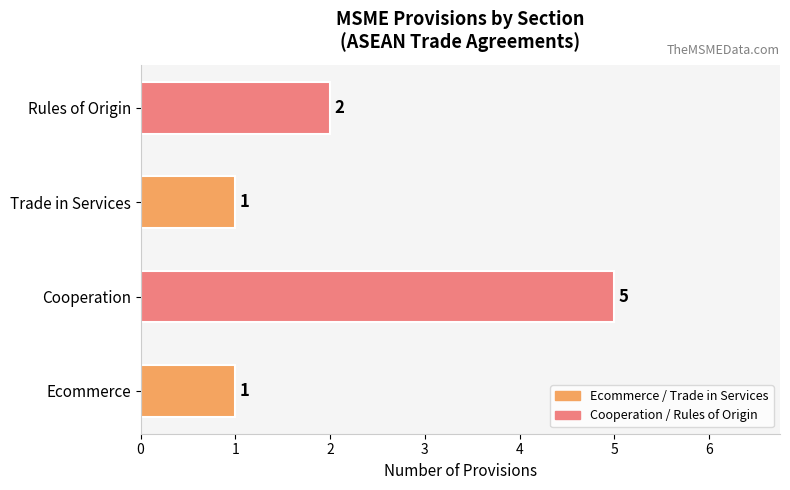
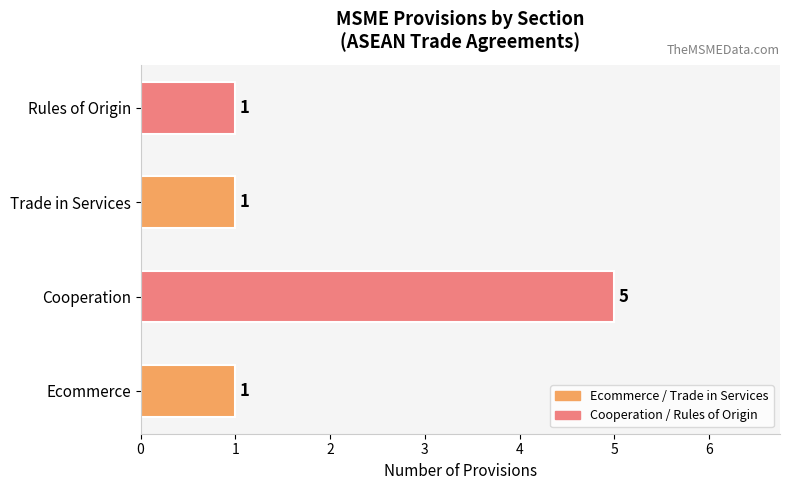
Rules of Origin: 2 -> 1
